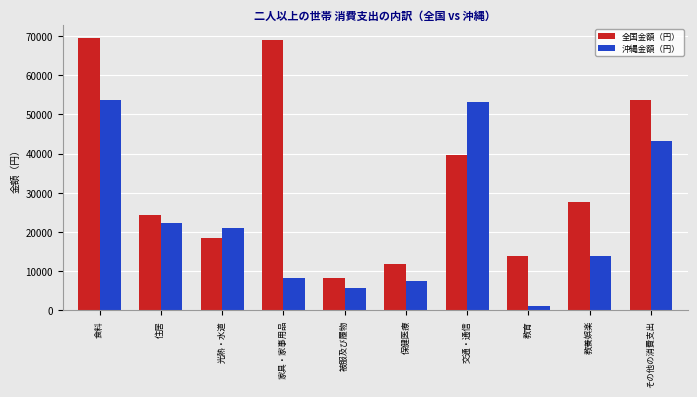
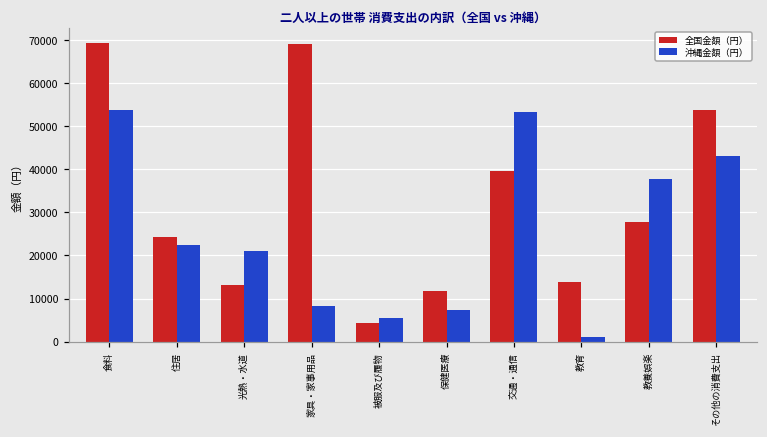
全国金額（円）, 光熱・水道: 18000 -> 13000
全国金額（円）, 被服及び履物: 8000 -> 4000
沖縄金額（円）, 教養娯楽: 14000 -> 38000
